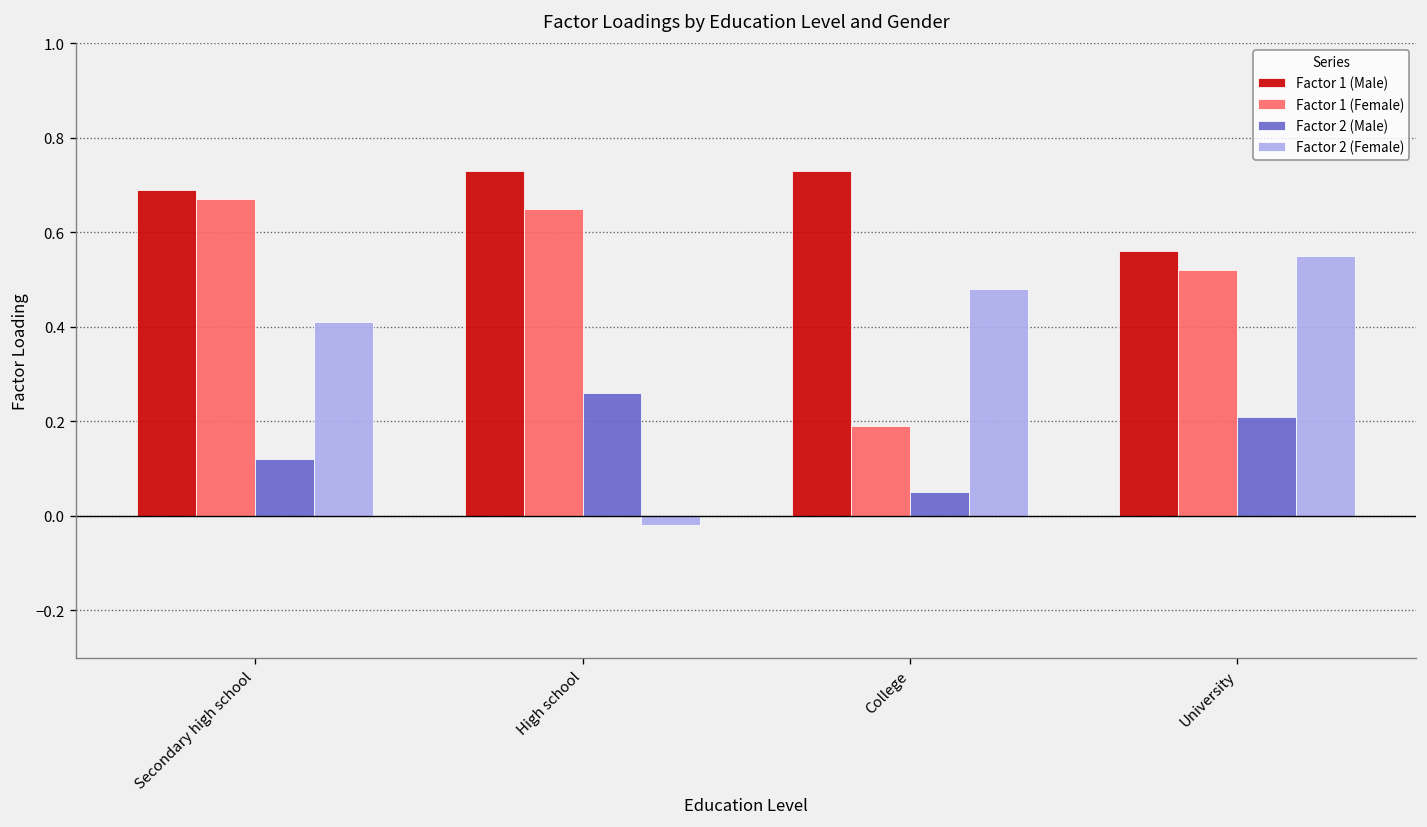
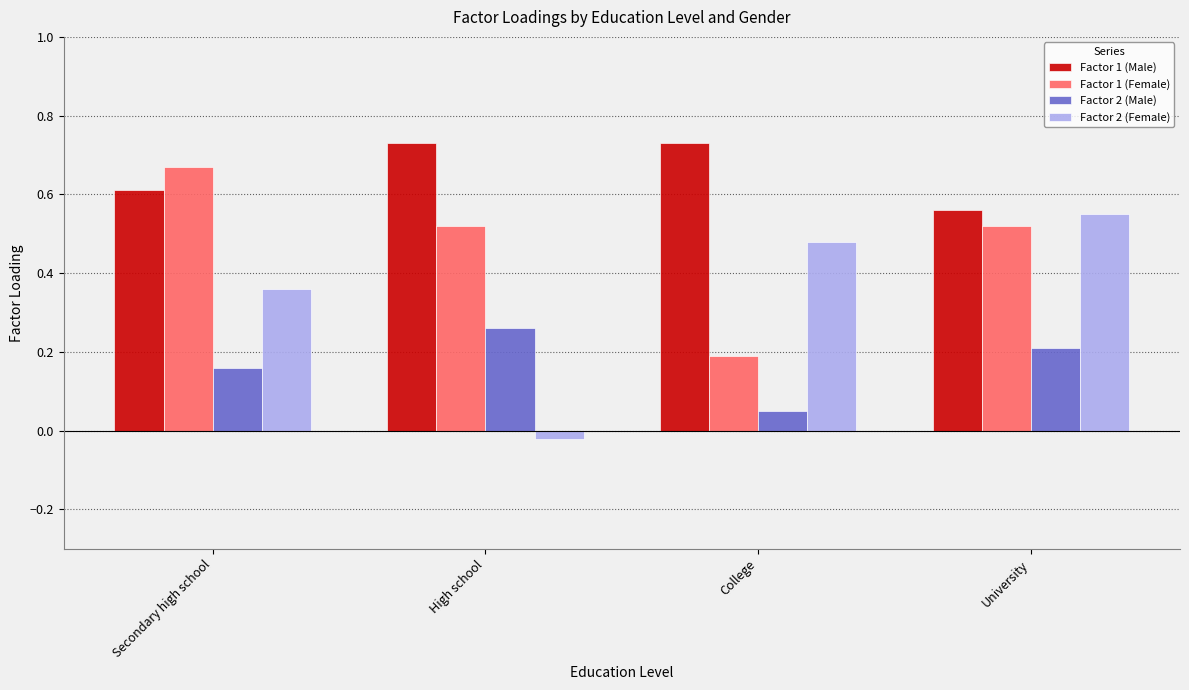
Factor 1 (Male), Secondary high school: 0.69 -> 0.61
Factor 2 (Male), Secondary high school: 0.12 -> 0.16
Factor 2 (Female), Secondary high school: 0.41 -> 0.36
Factor 1 (Female), High school: 0.65 -> 0.52
